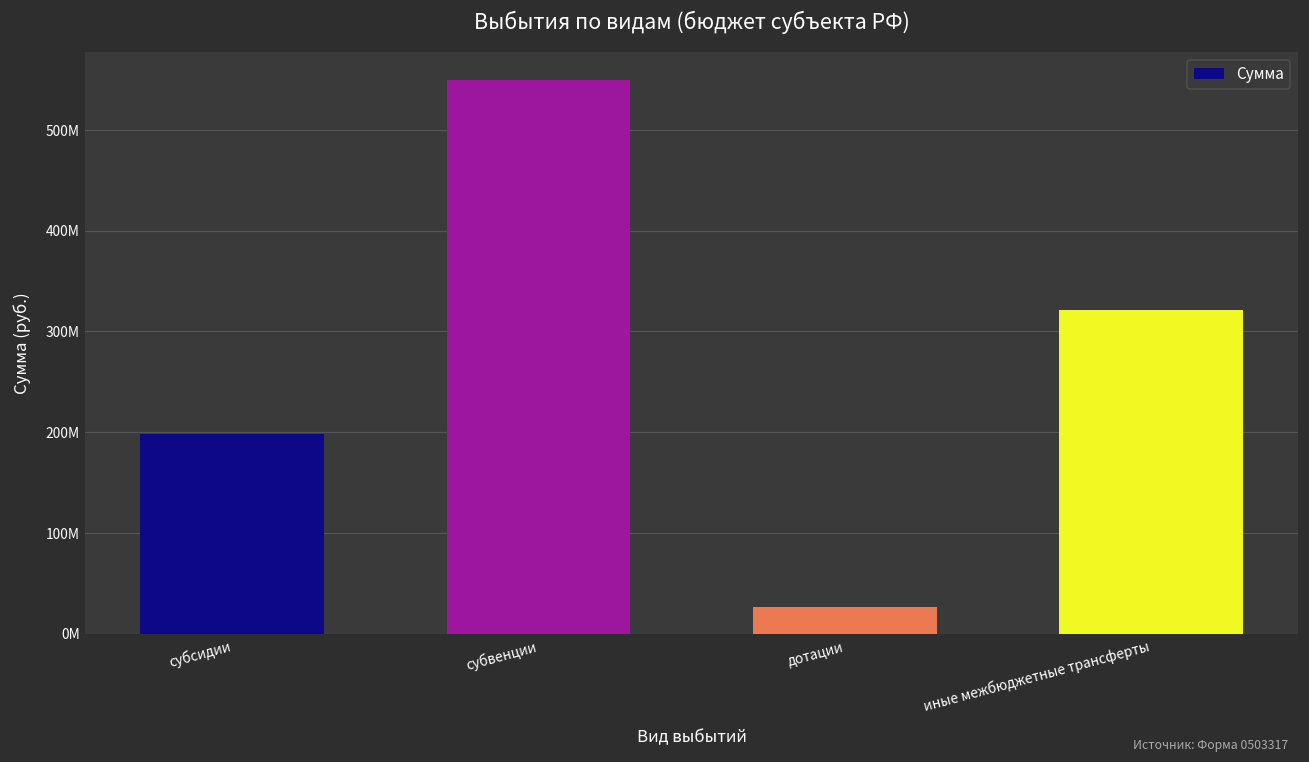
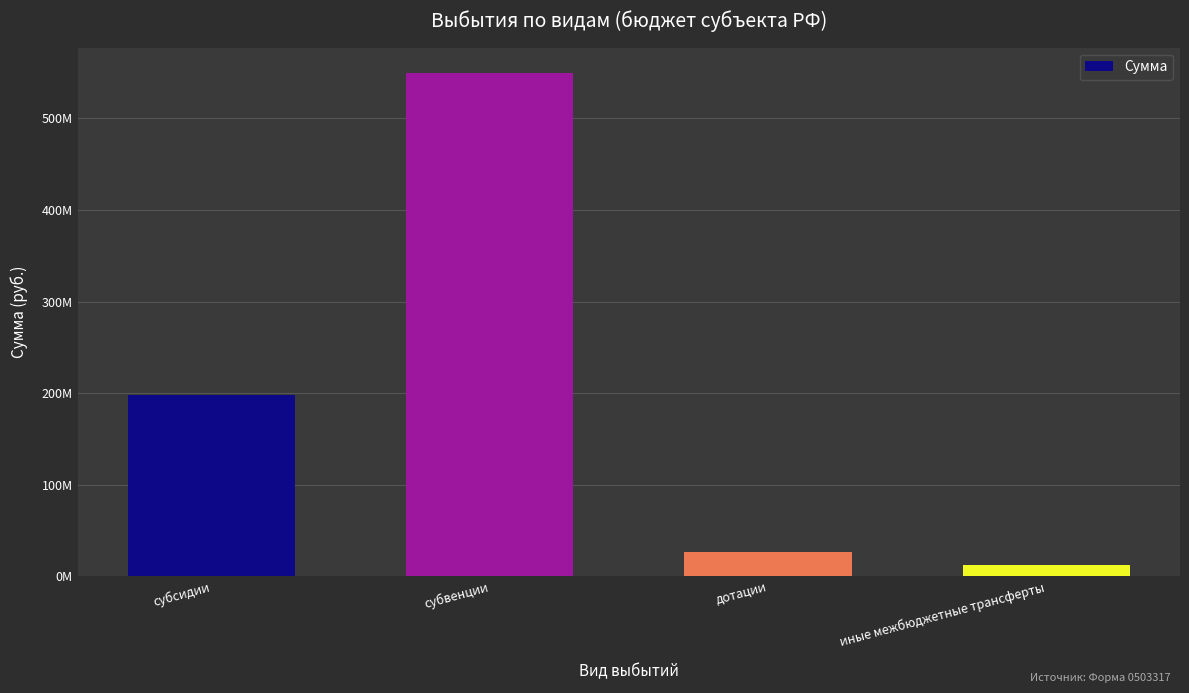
иные межбюджетные трансферты: 320000000 -> 10000000
